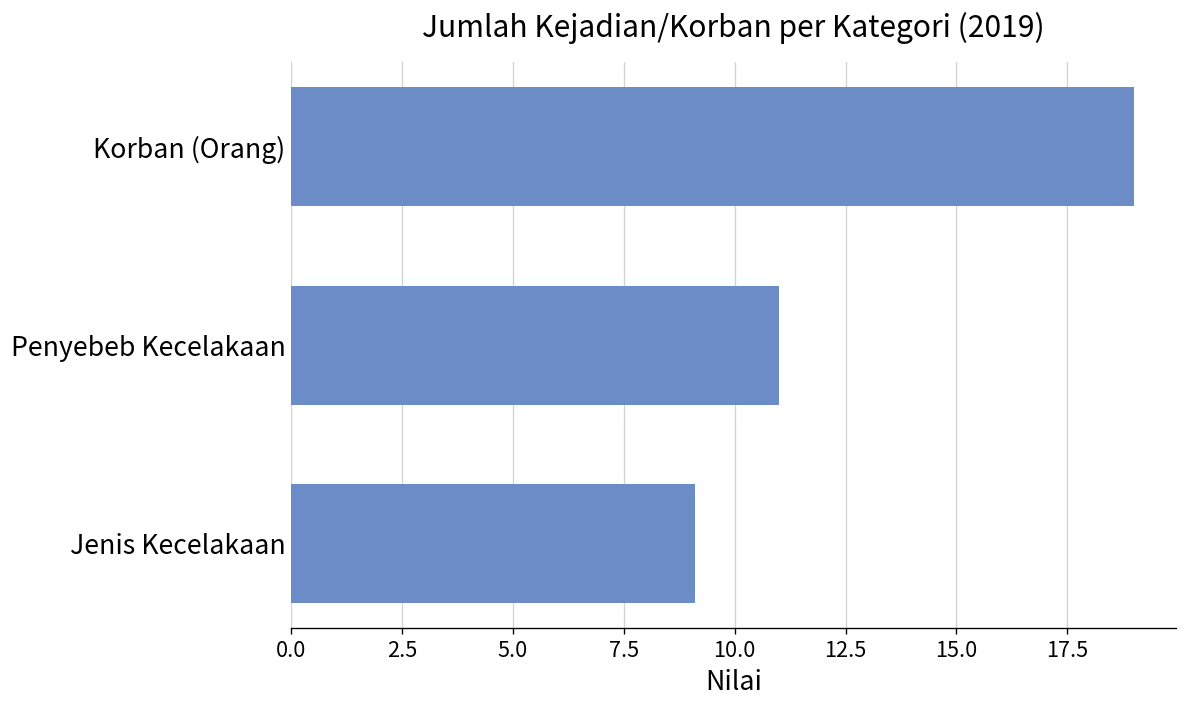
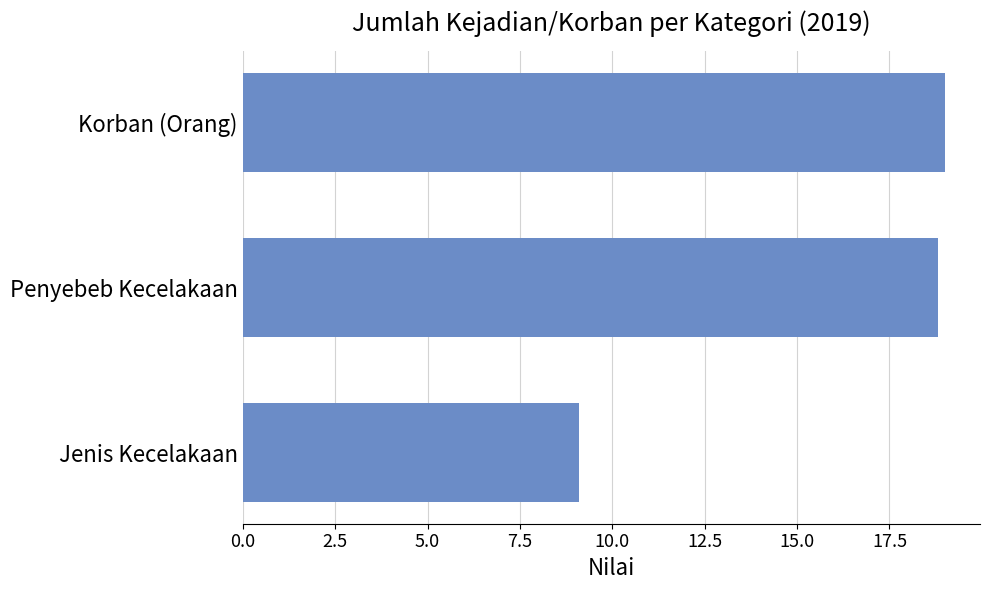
Penyebeb Kecelakaan: 11.0 -> 18.8
